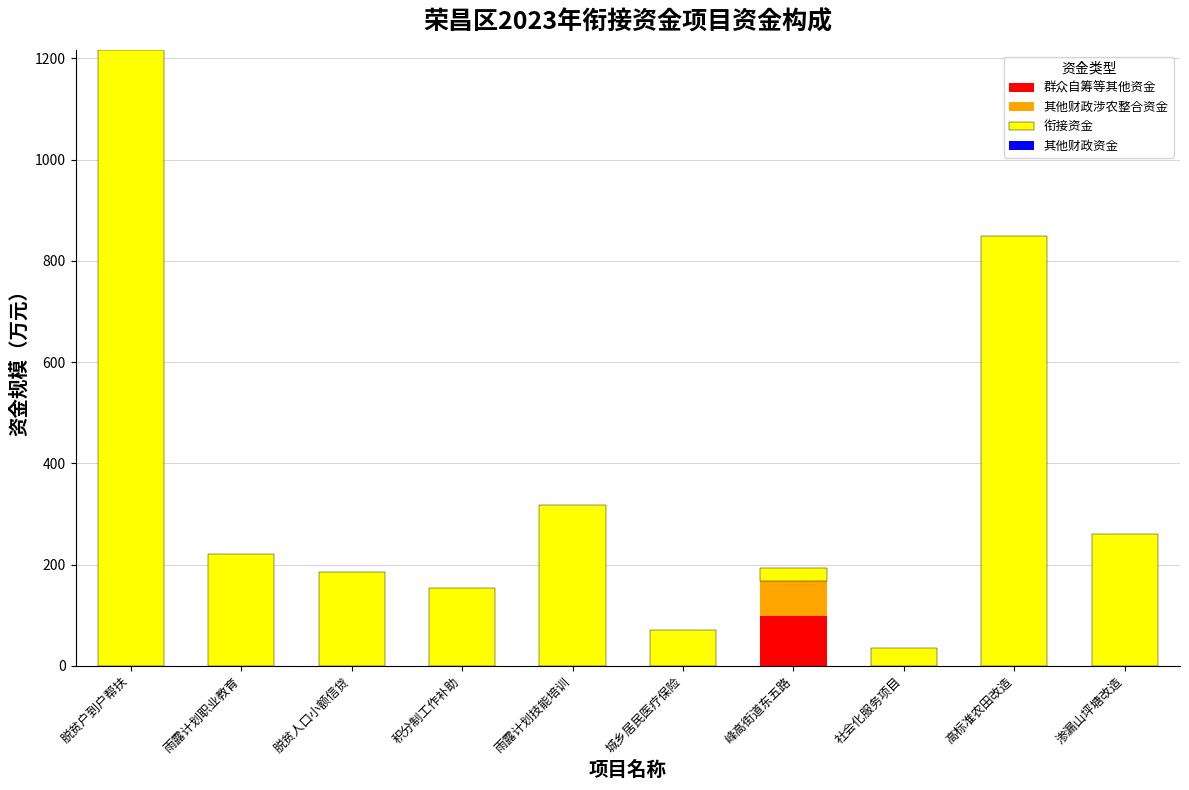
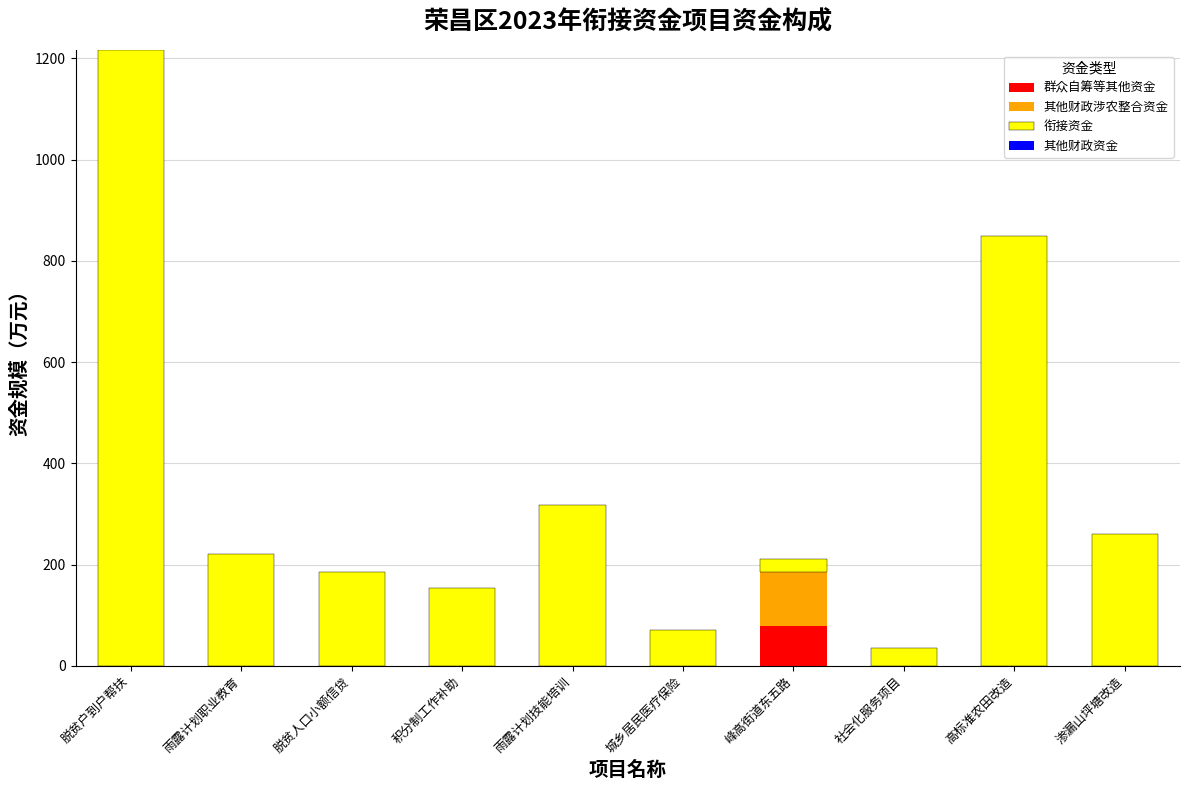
群众自筹等其他资金, 峰高街道东五路: 100 -> 80
其他财政涉农整合资金, 峰高街道东五路: 70 -> 110
